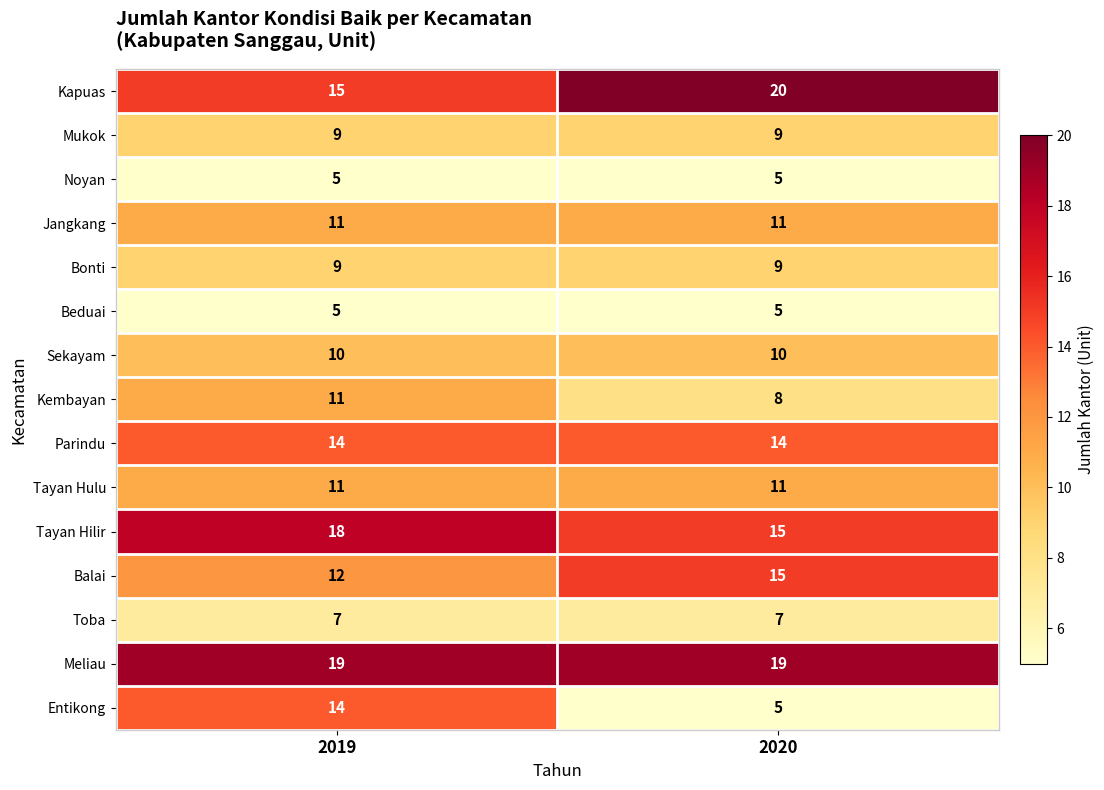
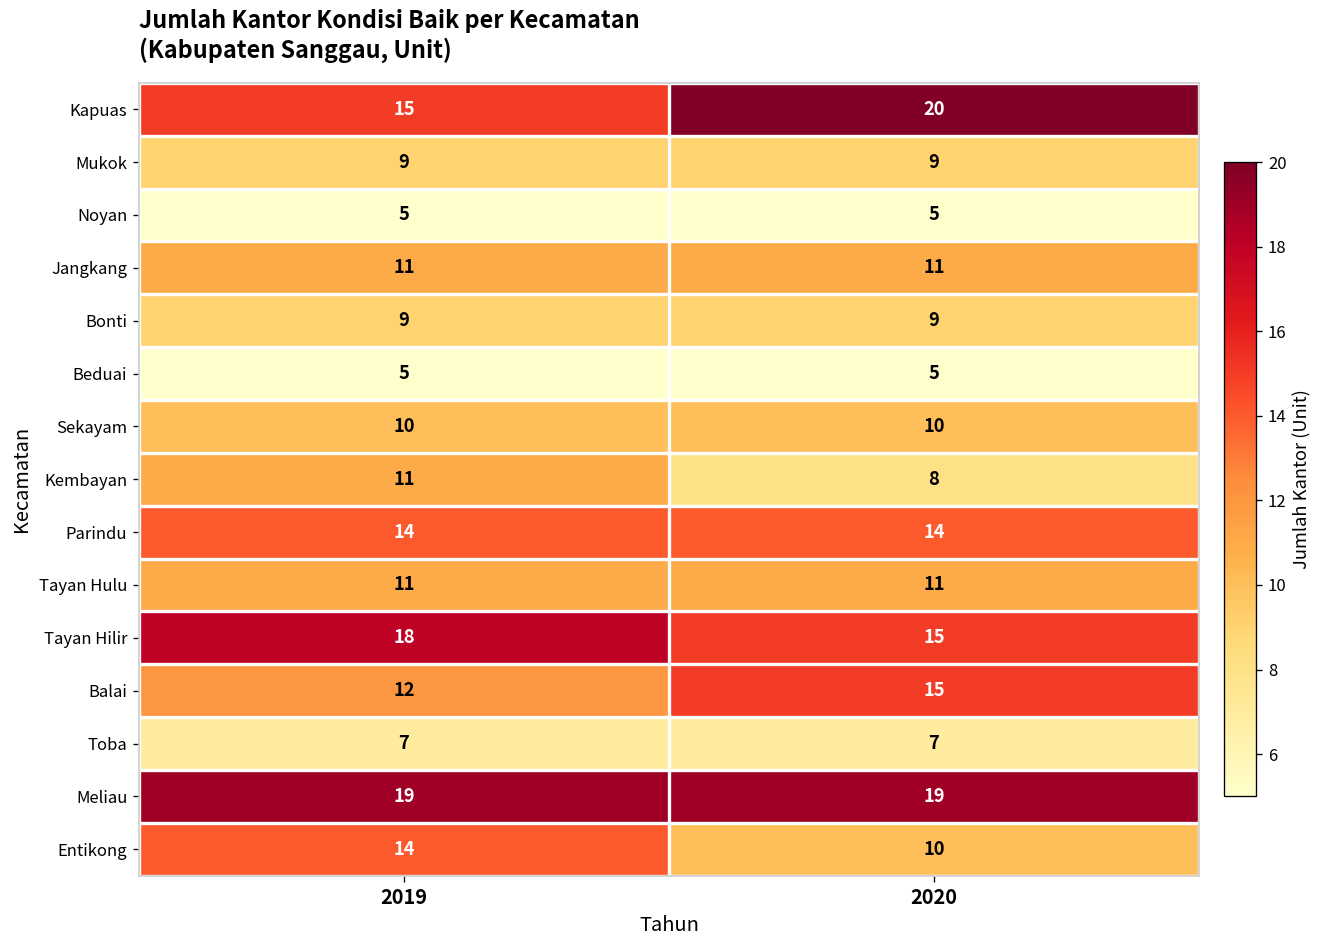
Entikong, 2020: 5 -> 10
